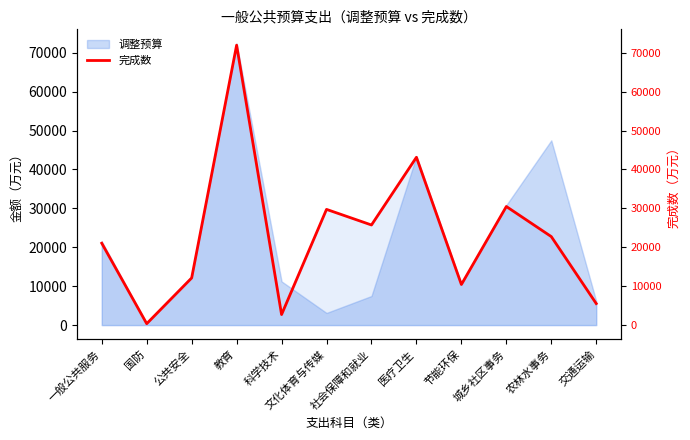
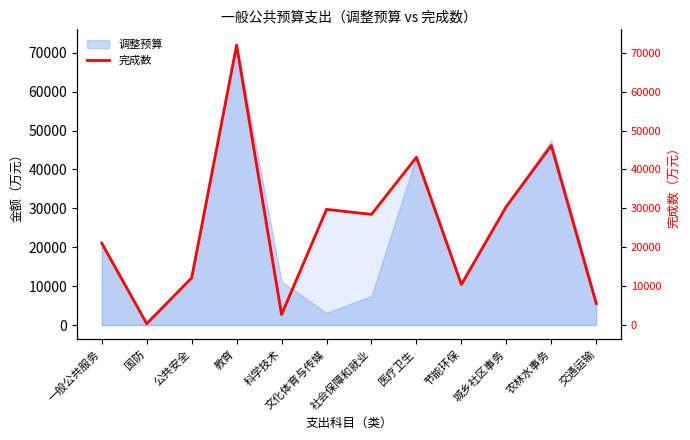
完成数, 社会保障和就业: 26000 -> 28000
完成数, 农林水事务: 23000 -> 46000
